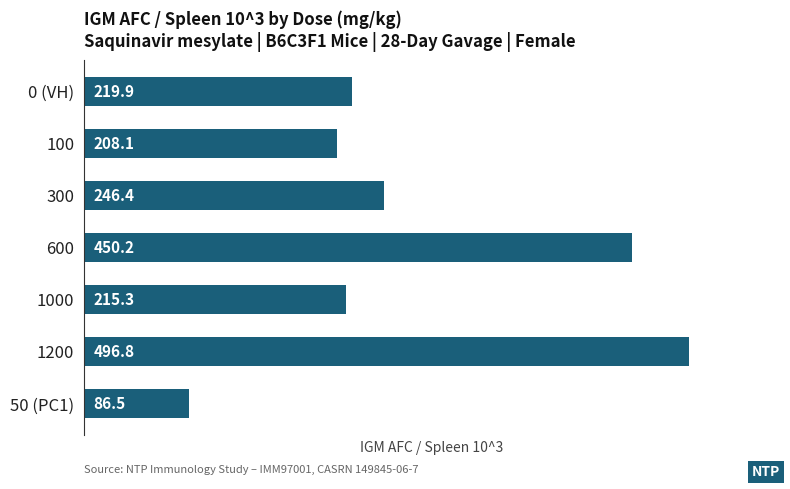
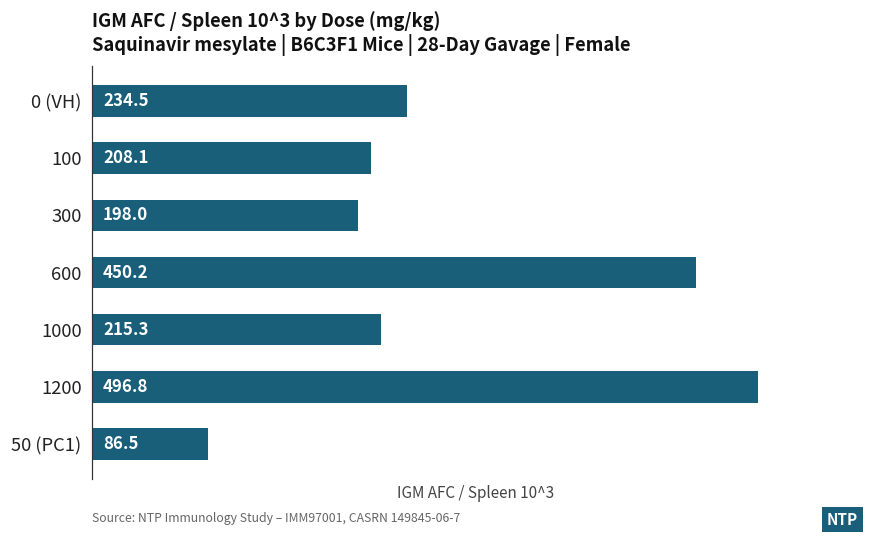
0 (VH): 219.9 -> 234.5
300: 246.4 -> 198.0
